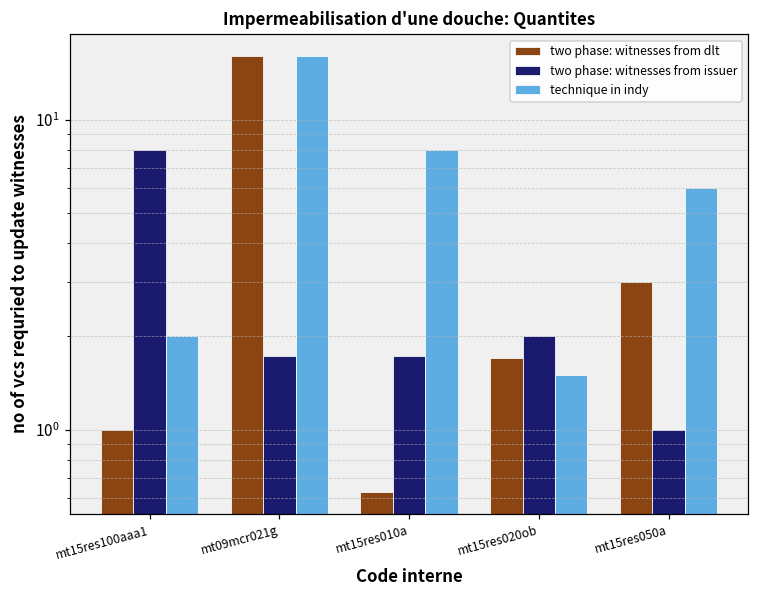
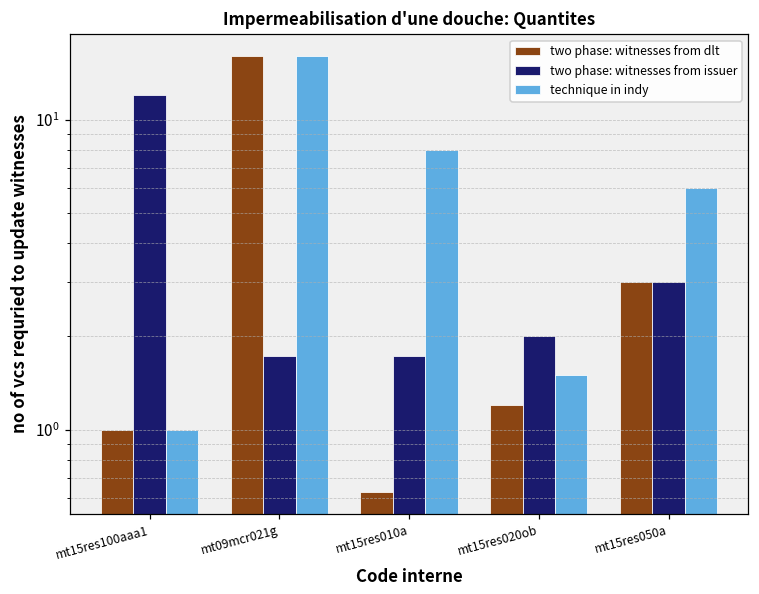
two phase: witnesses from issuer, mt15res100aaa1: 8 -> 12
technique in indy, mt15res100aaa1: 2 -> 1
two phase: witnesses from dlt, mt15res020ob: 1.7 -> 1.2
two phase: witnesses from issuer, mt15res050a: 1 -> 3
